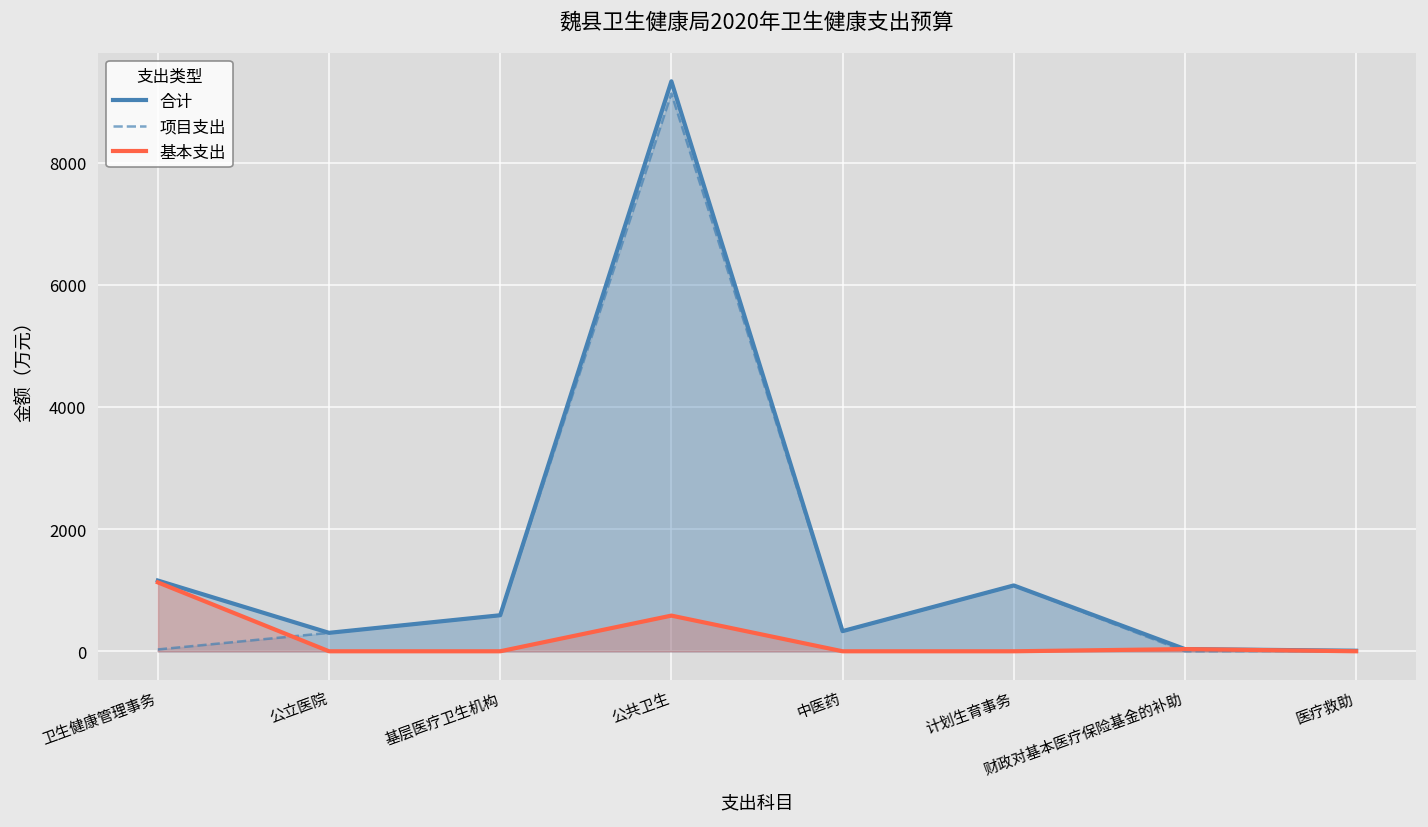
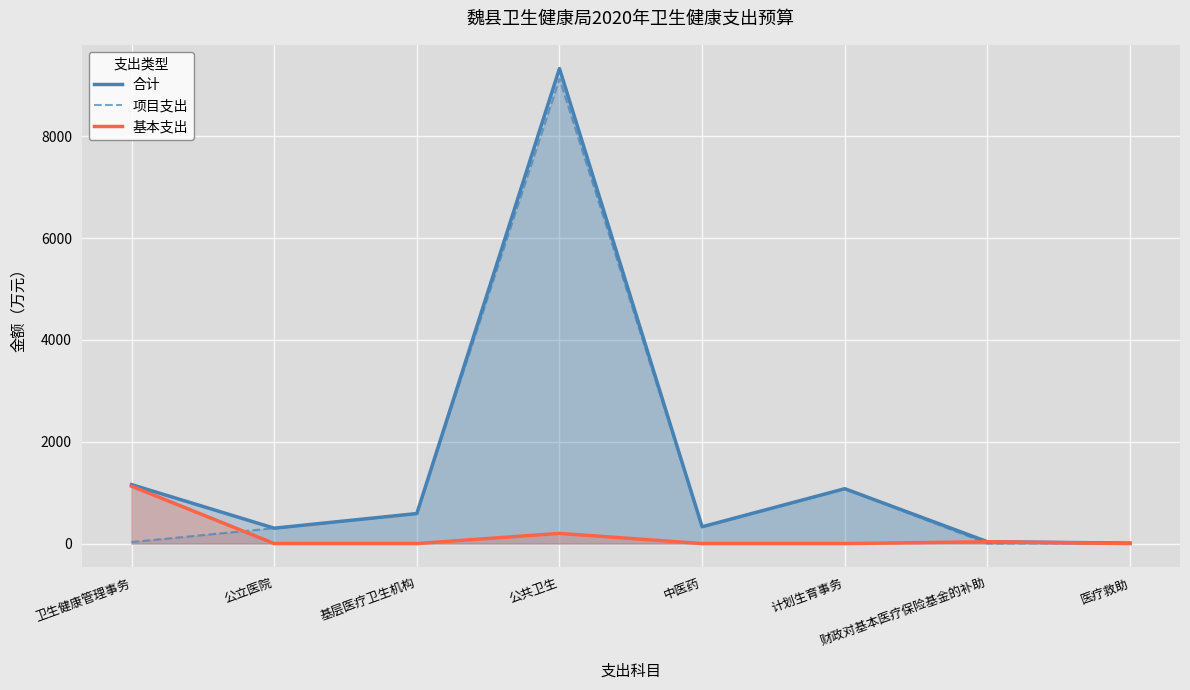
基本支出, 公共卫生: 600 -> 200
